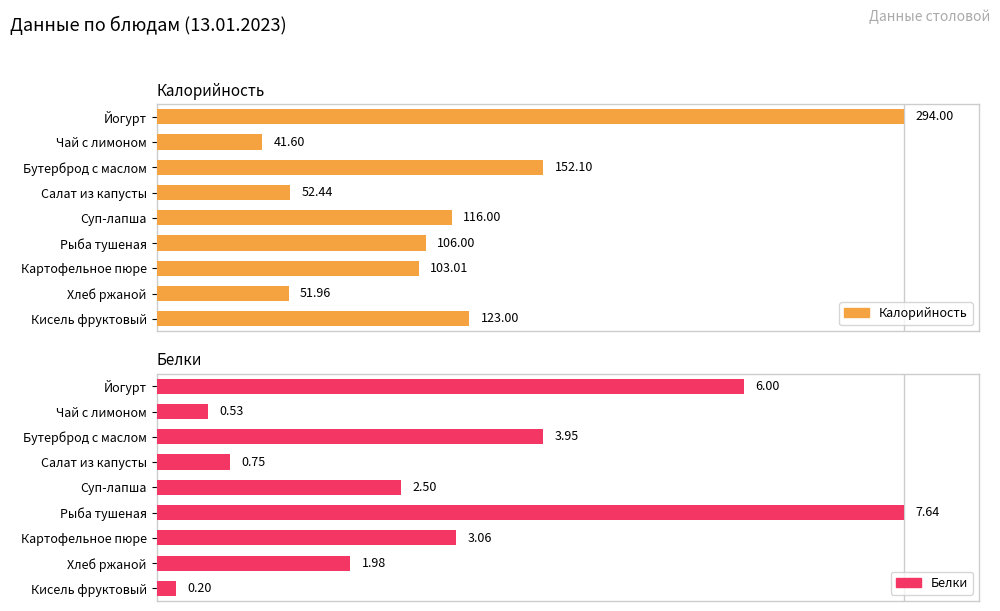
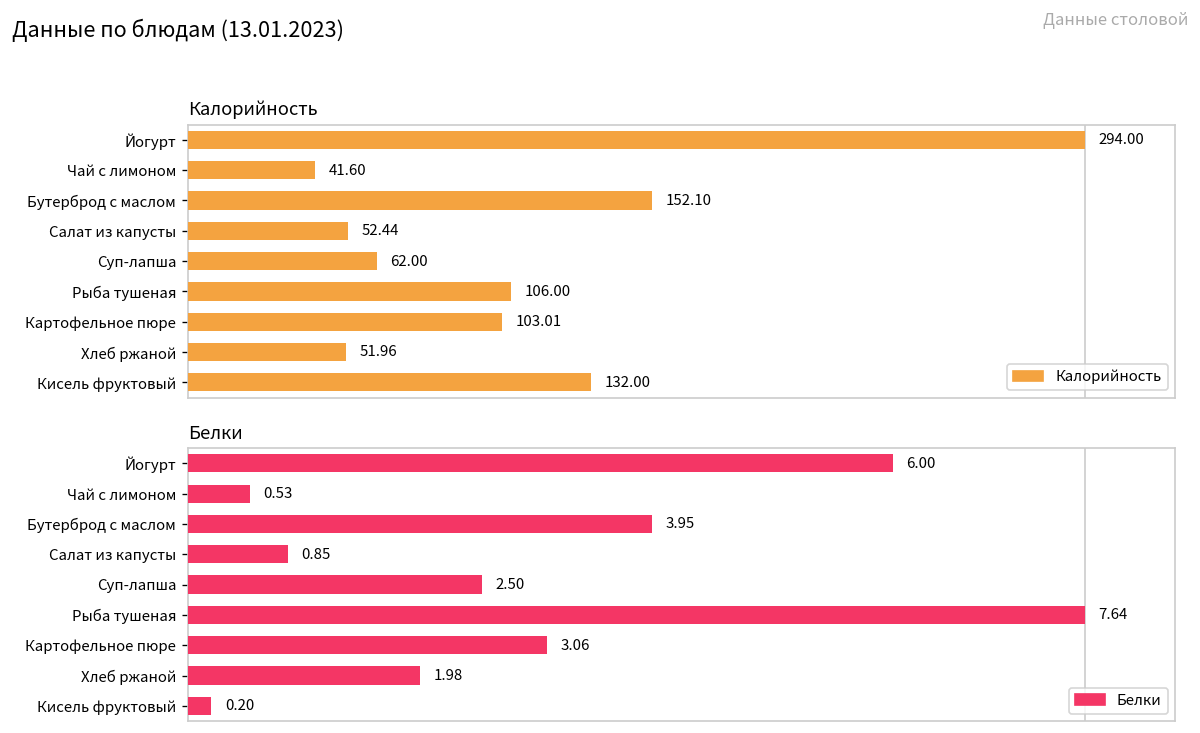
Калорийность, Суп-лапша: 116.00 -> 62.00
Калорийность, Кисель фруктовый: 123.00 -> 132.00
Белки, Салат из капусты: 0.75 -> 0.85
